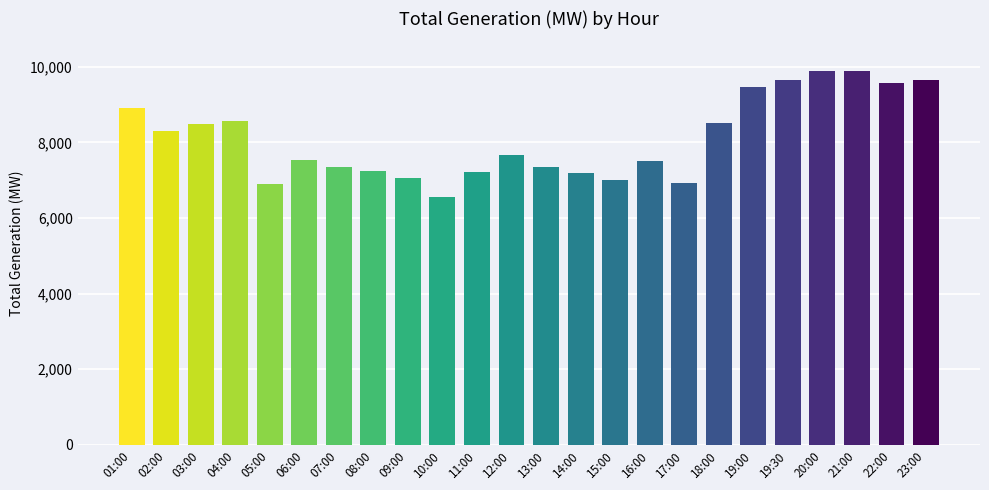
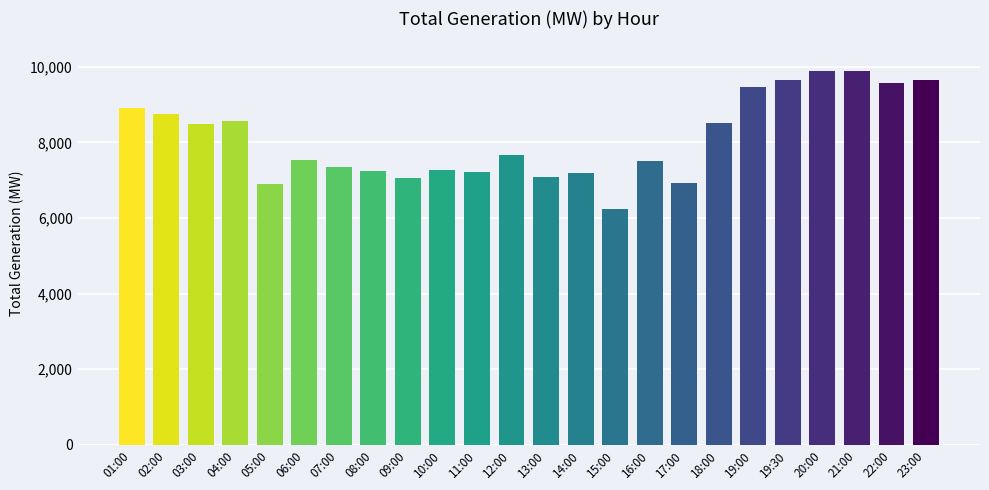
02:00: 8,300 -> 8,700
10:00: 6,500 -> 7,300
13:00: 7,400 -> 7,100
15:00: 7,000 -> 6,200
